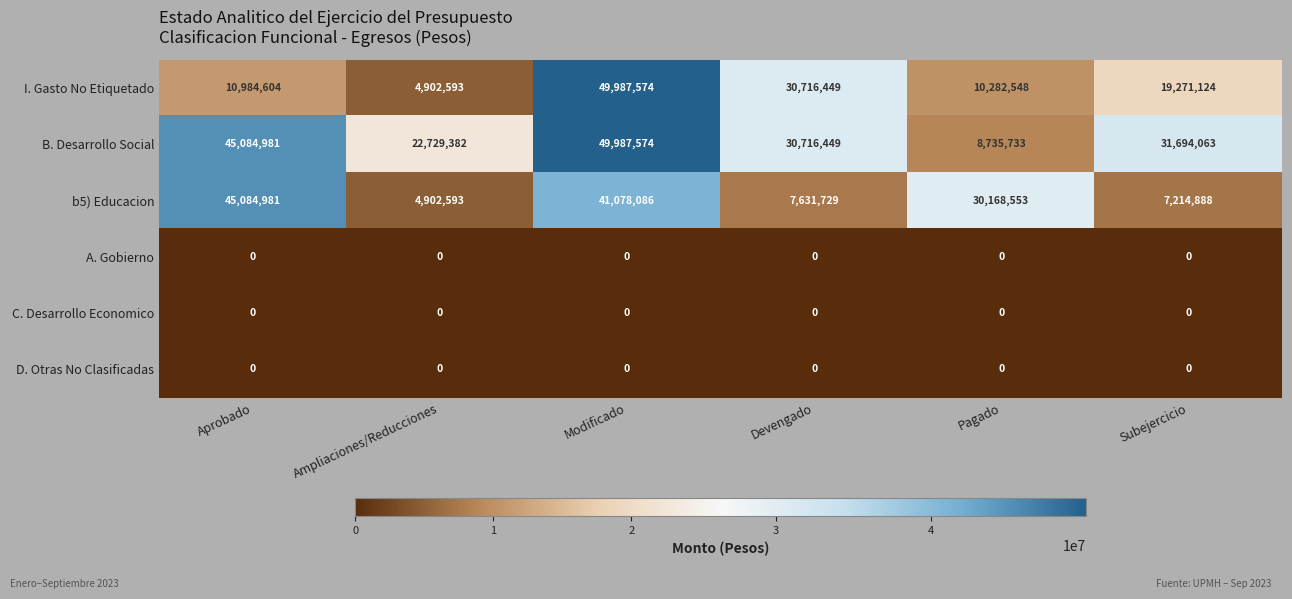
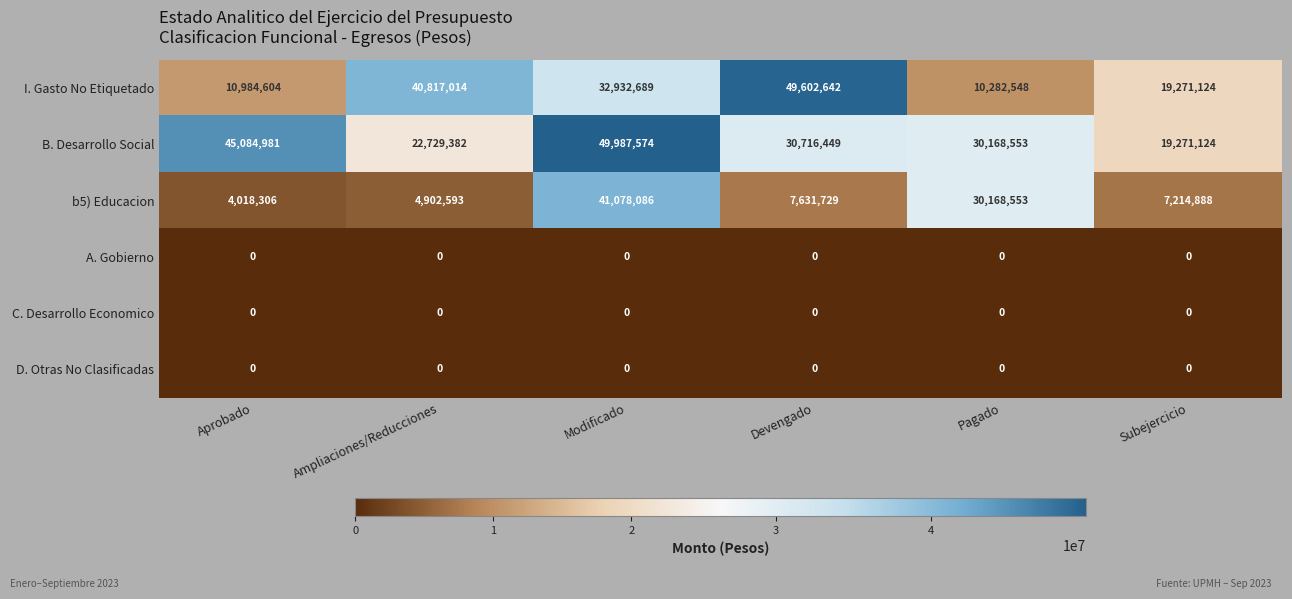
I. Gasto No Etiquetado, Ampliaciones/Reducciones: 4,902,593 -> 40,817,014
I. Gasto No Etiquetado, Modificado: 49,987,574 -> 32,932,689
I. Gasto No Etiquetado, Devengado: 30,716,449 -> 49,602,642
B. Desarrollo Social, Pagado: 8,735,733 -> 30,168,553
B. Desarrollo Social, Subejercicio: 31,694,063 -> 19,271,124
b5) Educacion, Aprobado: 45,084,981 -> 4,018,306
